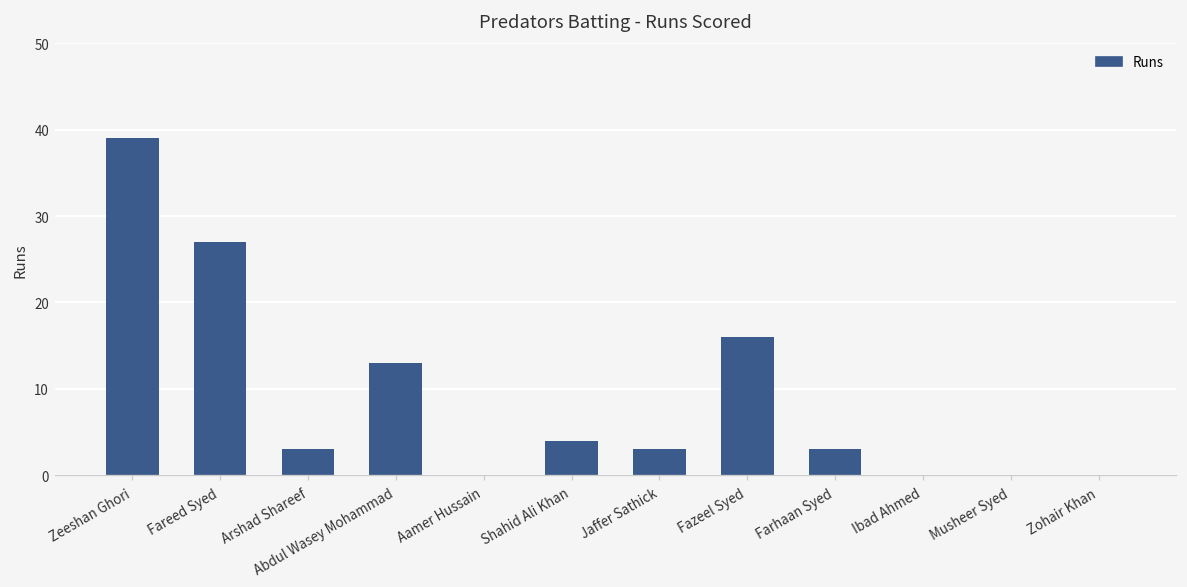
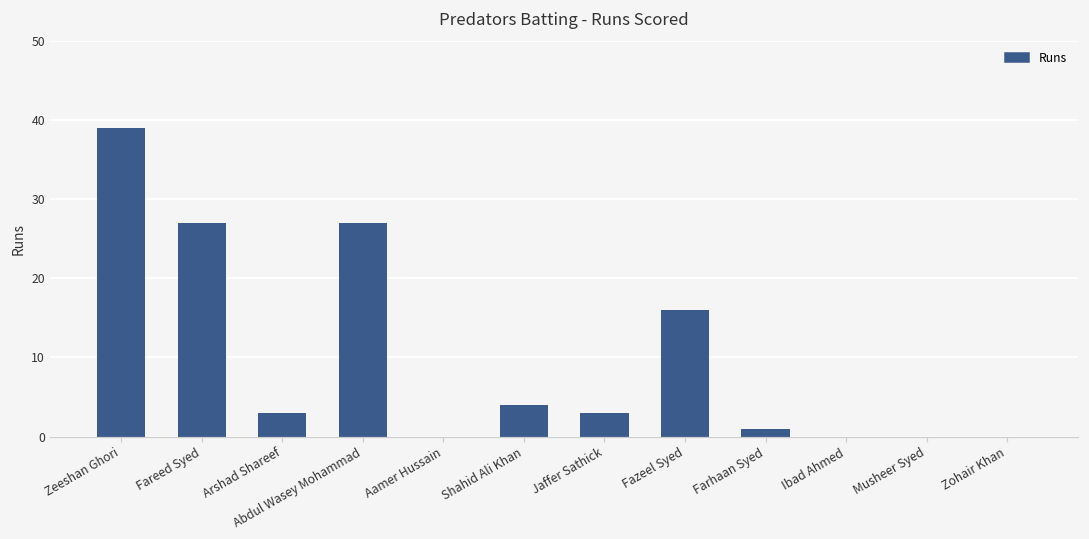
Abdul Wasey Mohammad: 13 -> 27
Farhaan Syed: 3 -> 1
